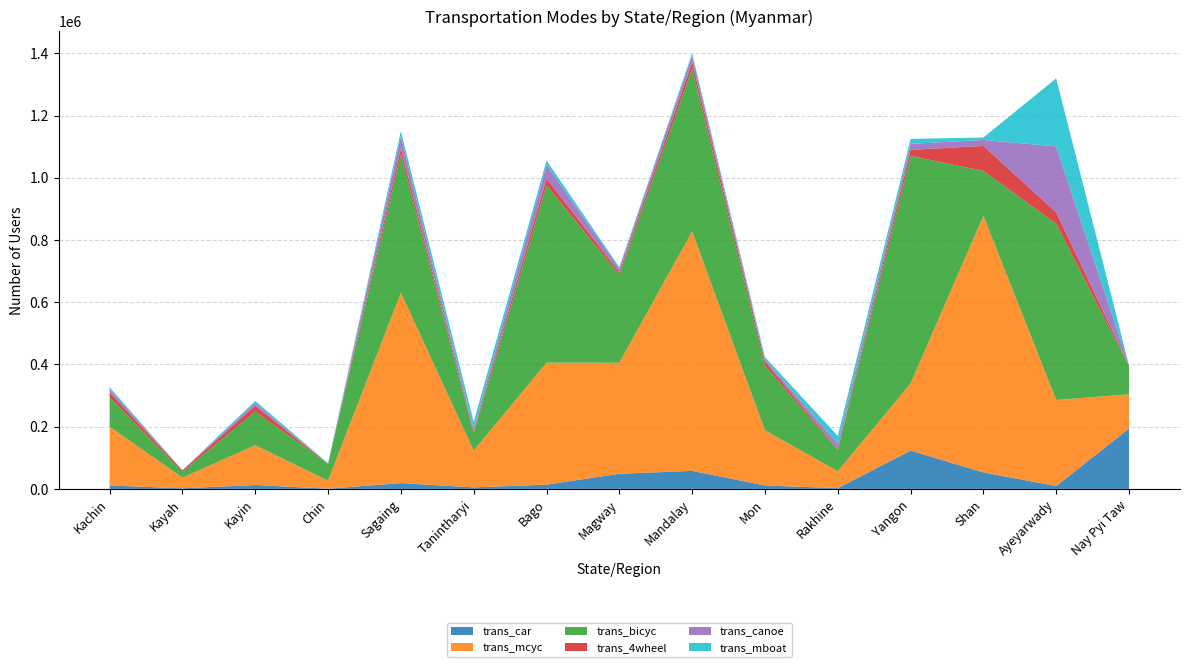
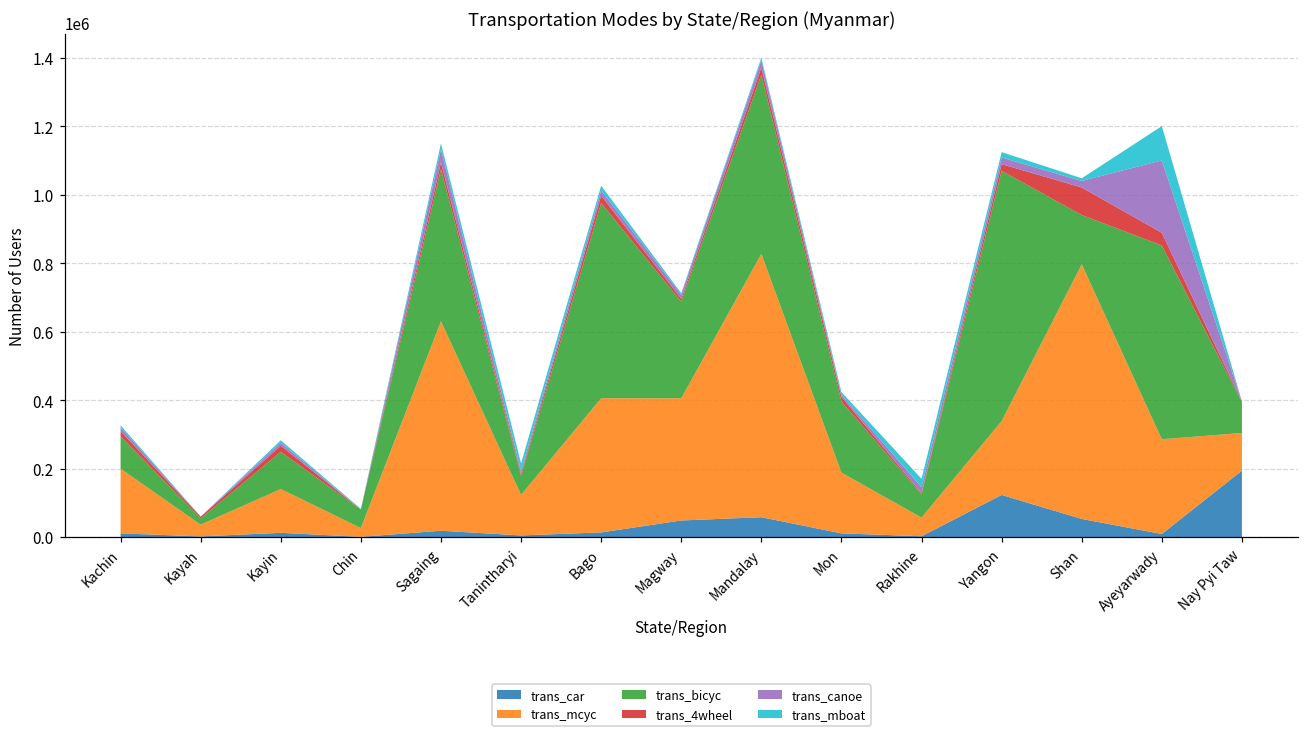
trans_canoe, Bago: 40000 -> 20000
trans_mcyc, Shan: 830000 -> 740000
trans_mboat, Ayeyarwady: 220000 -> 100000
